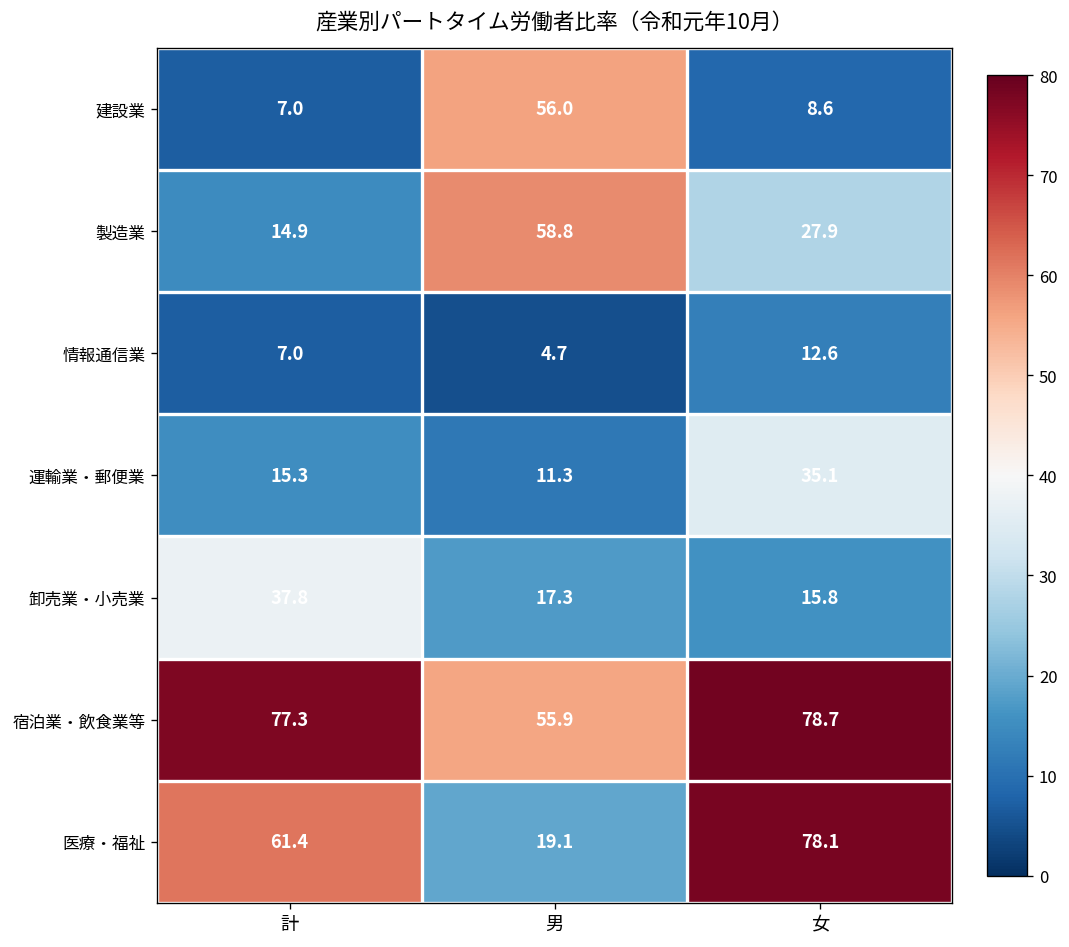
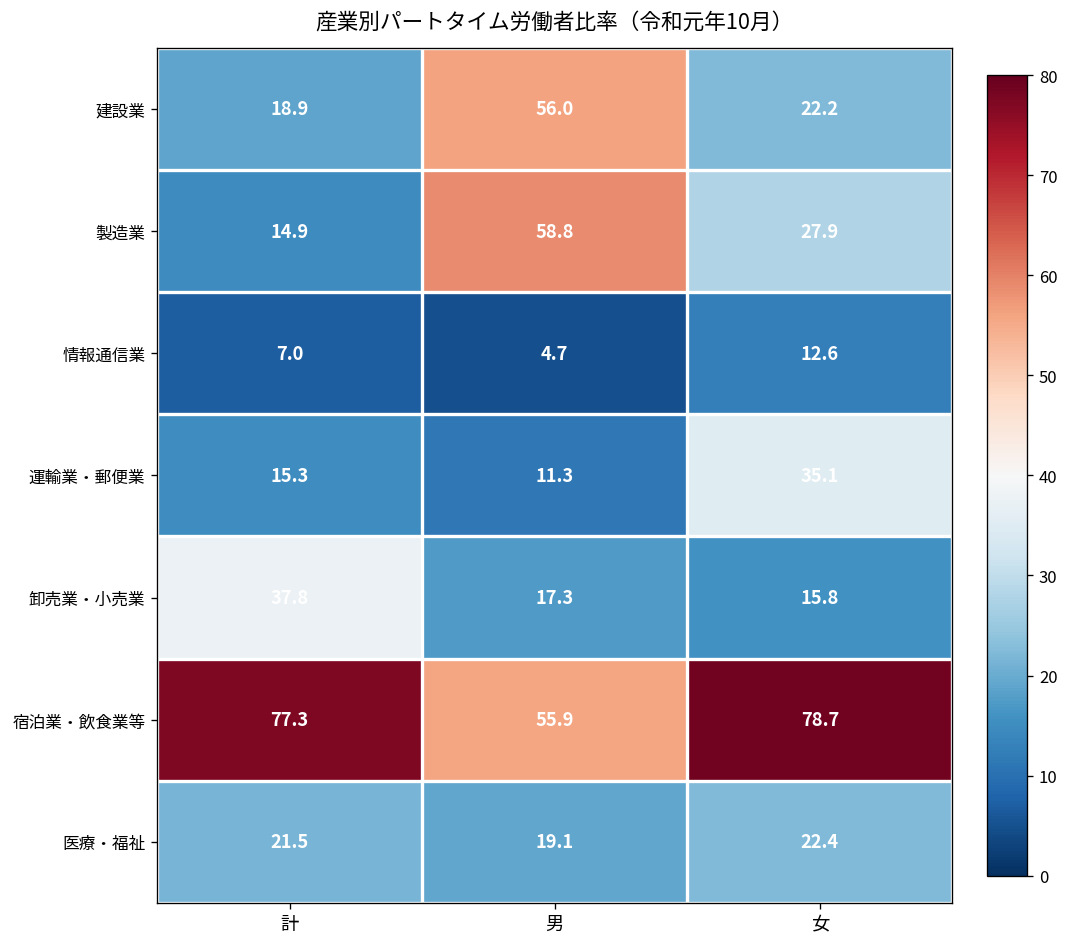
建設業, 計: 7.0 -> 18.9
建設業, 女: 8.6 -> 22.2
医療・福祉, 計: 61.4 -> 21.5
医療・福祉, 女: 78.1 -> 22.4
